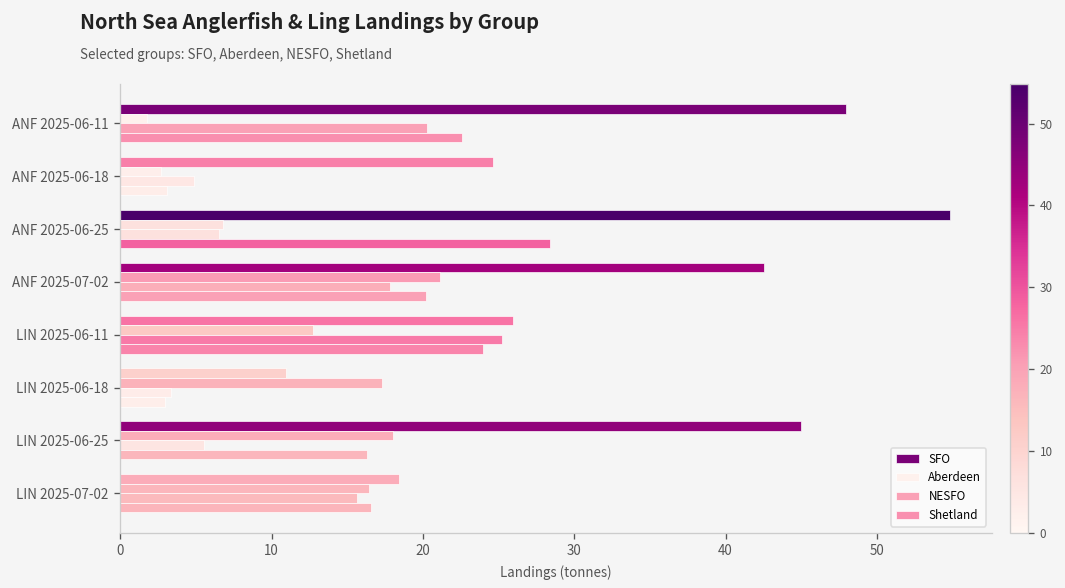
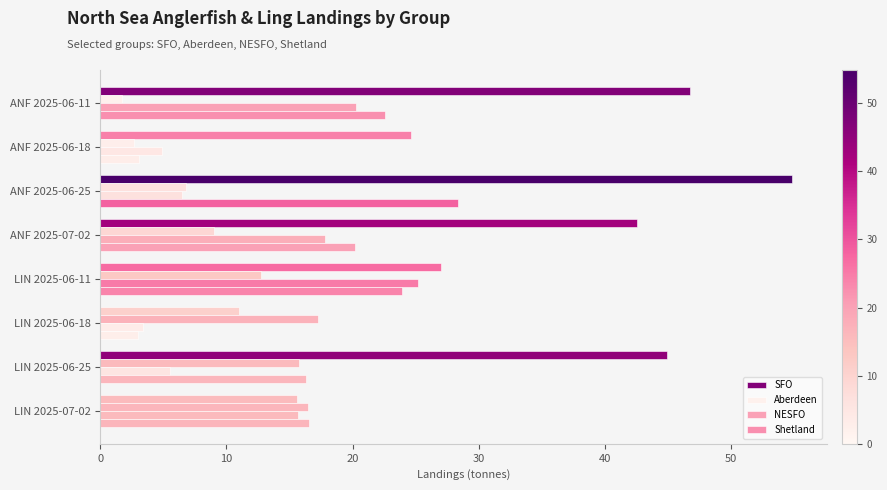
SFO, ANF 2025-06-11: 47.9 -> 46.7
Aberdeen, ANF 2025-07-02: 21.2 -> 9.1
SFO, LIN 2025-06-11: 26.0 -> 27.0
Aberdeen, LIN 2025-06-25: 18.0 -> 15.7
SFO, LIN 2025-07-02: 18.4 -> 15.6
